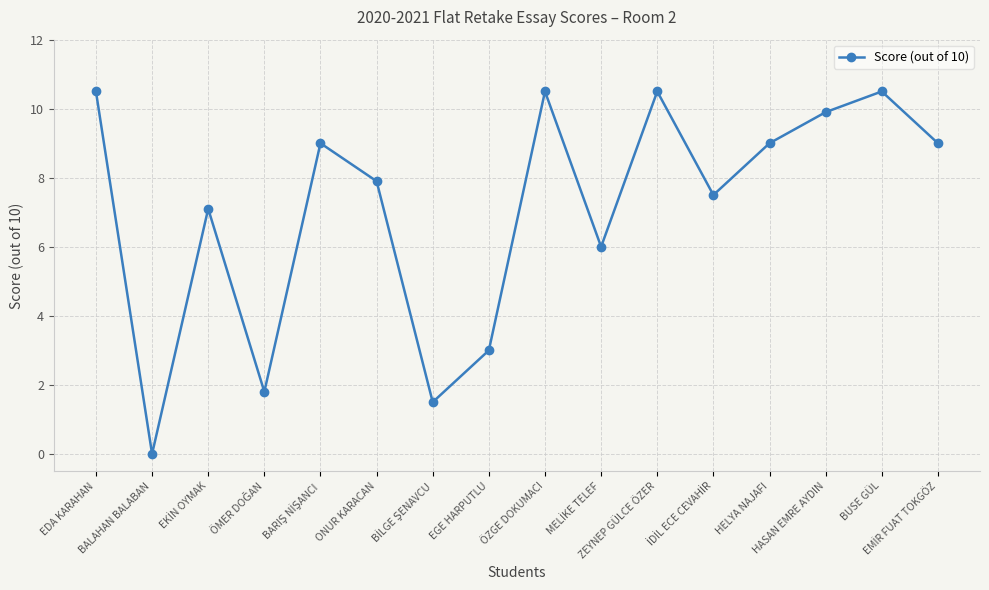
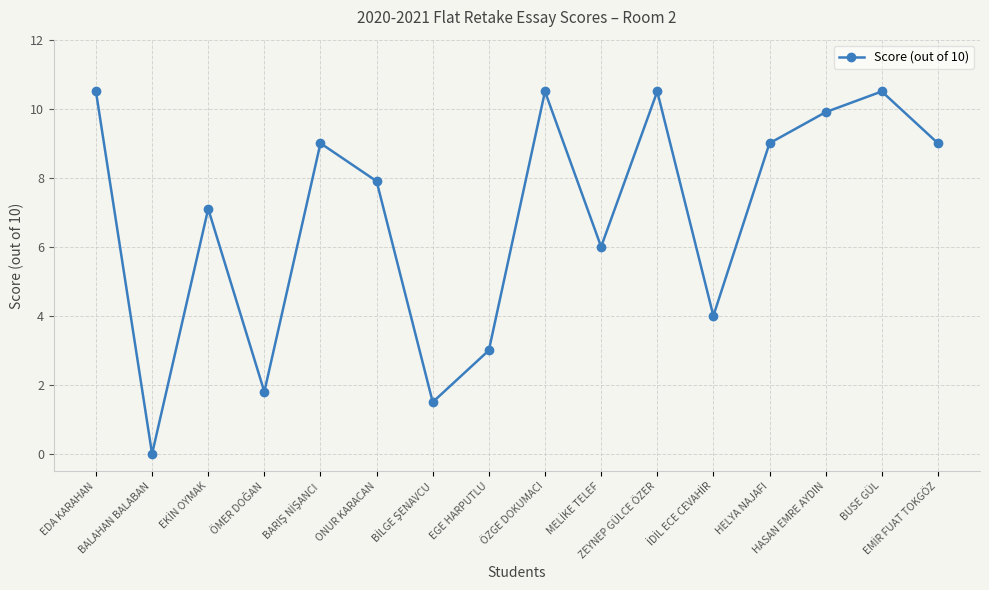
İDİL ECE CEVAHİR: 7.5 -> 4.0
